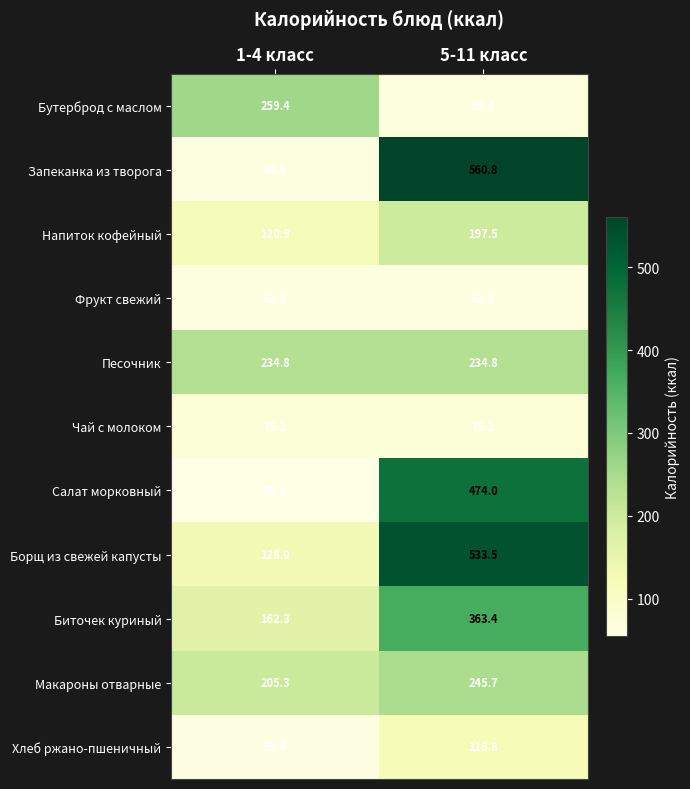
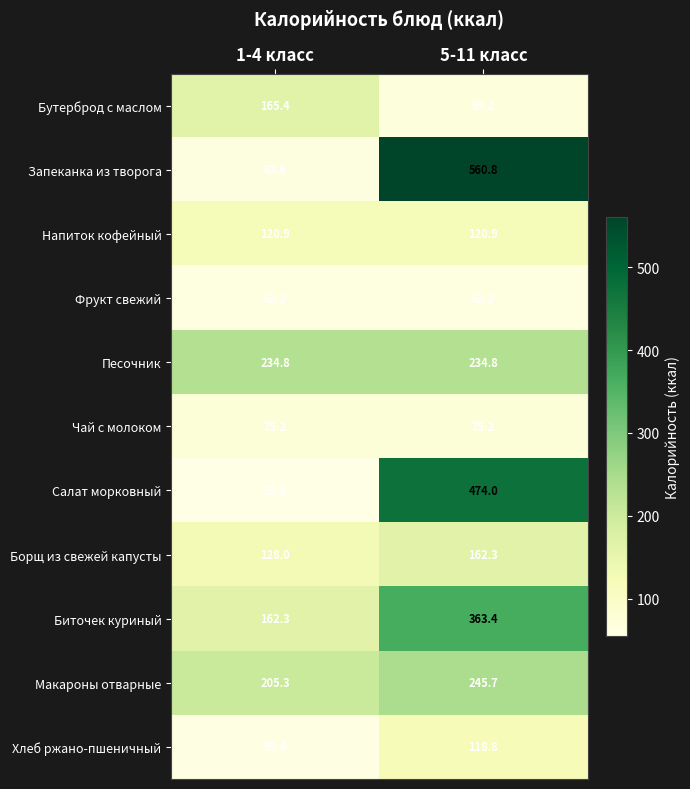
Бутерброд с маслом, 1-4 класс: 259.4 -> 165.4
Напиток кофейный, 5-11 класс: 197.5 -> 120.9
Борщ из свежей капусты, 5-11 класс: 533.5 -> 162.3
